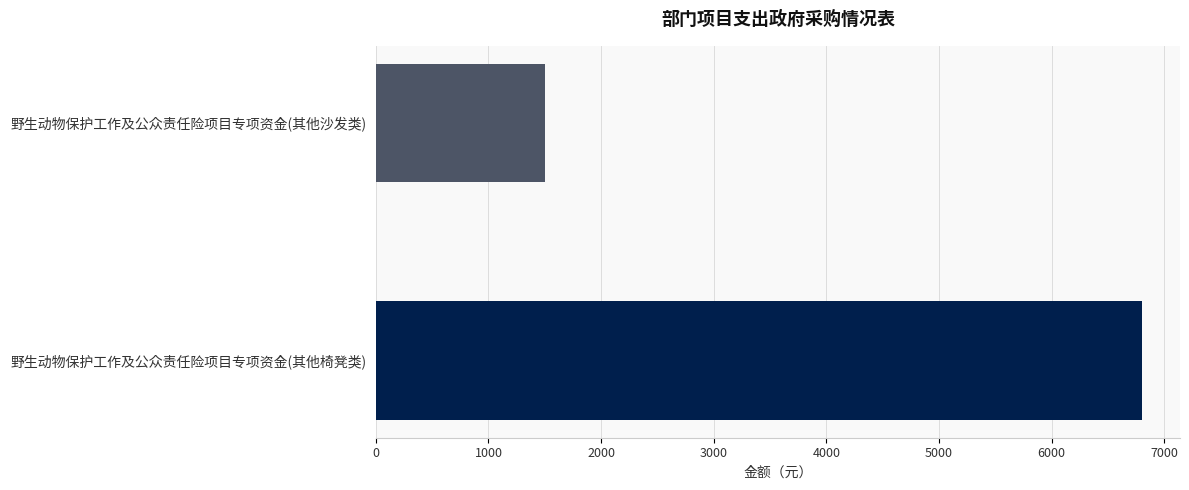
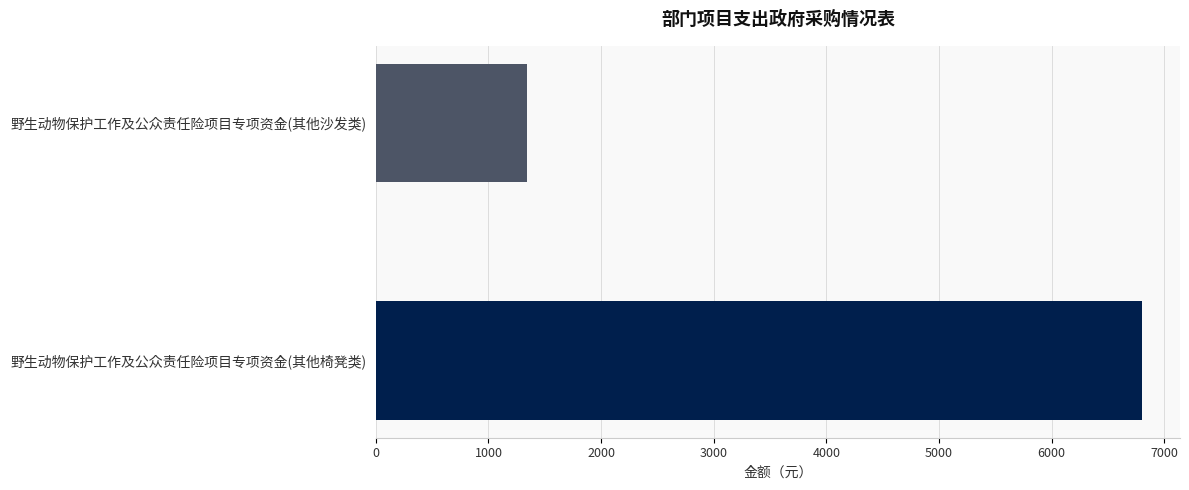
野生动物保护工作及公众责任险项目专项资金(其他沙发类): 1500 -> 1340
